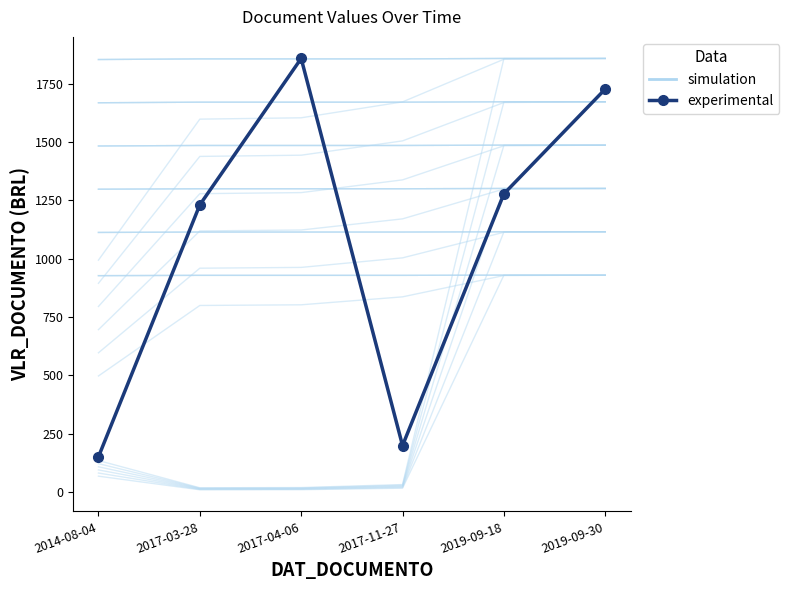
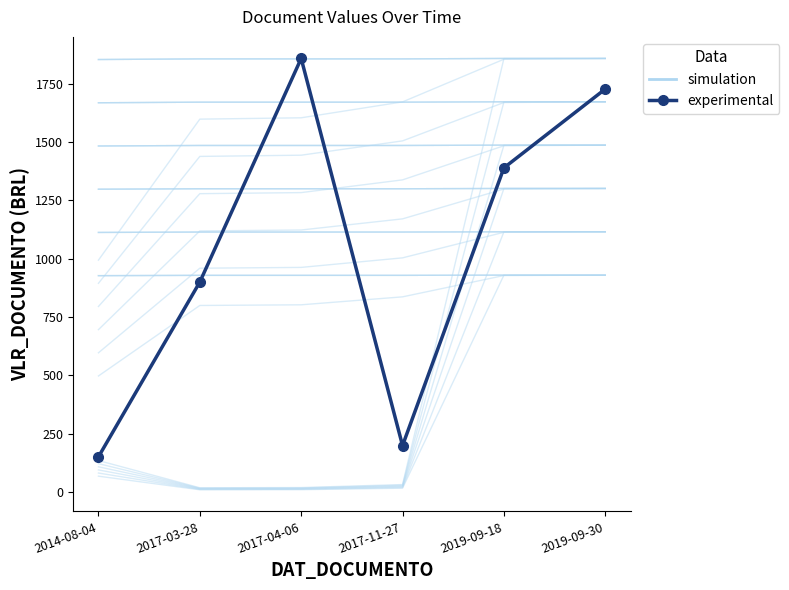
experimental, 2017-03-28: 1230 -> 900
experimental, 2019-09-18: 1280 -> 1390
